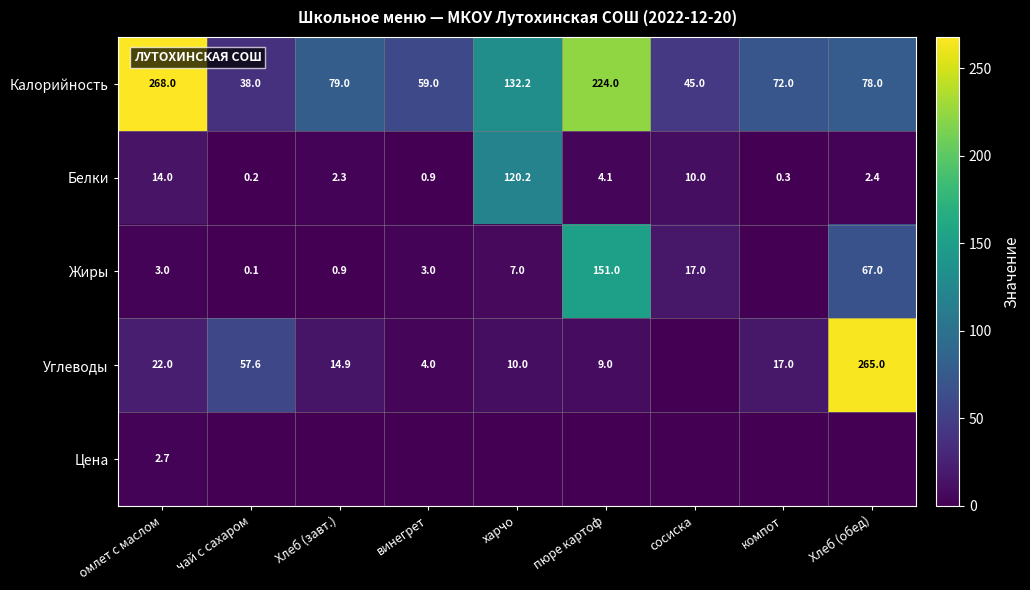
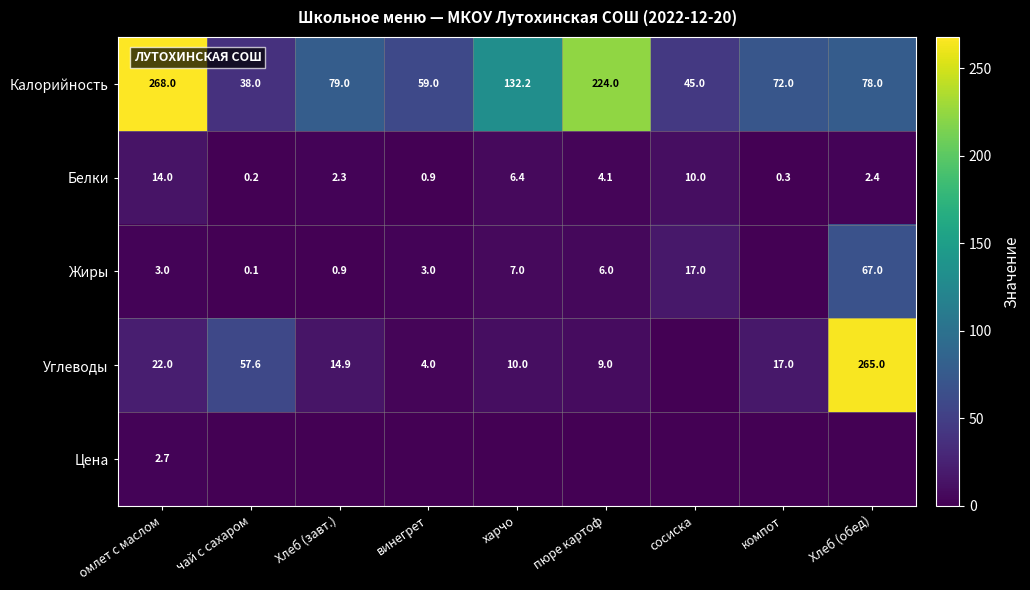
Белки, харчо: 120.2 -> 6.4
Жиры, пюре картоф: 151.0 -> 6.0
